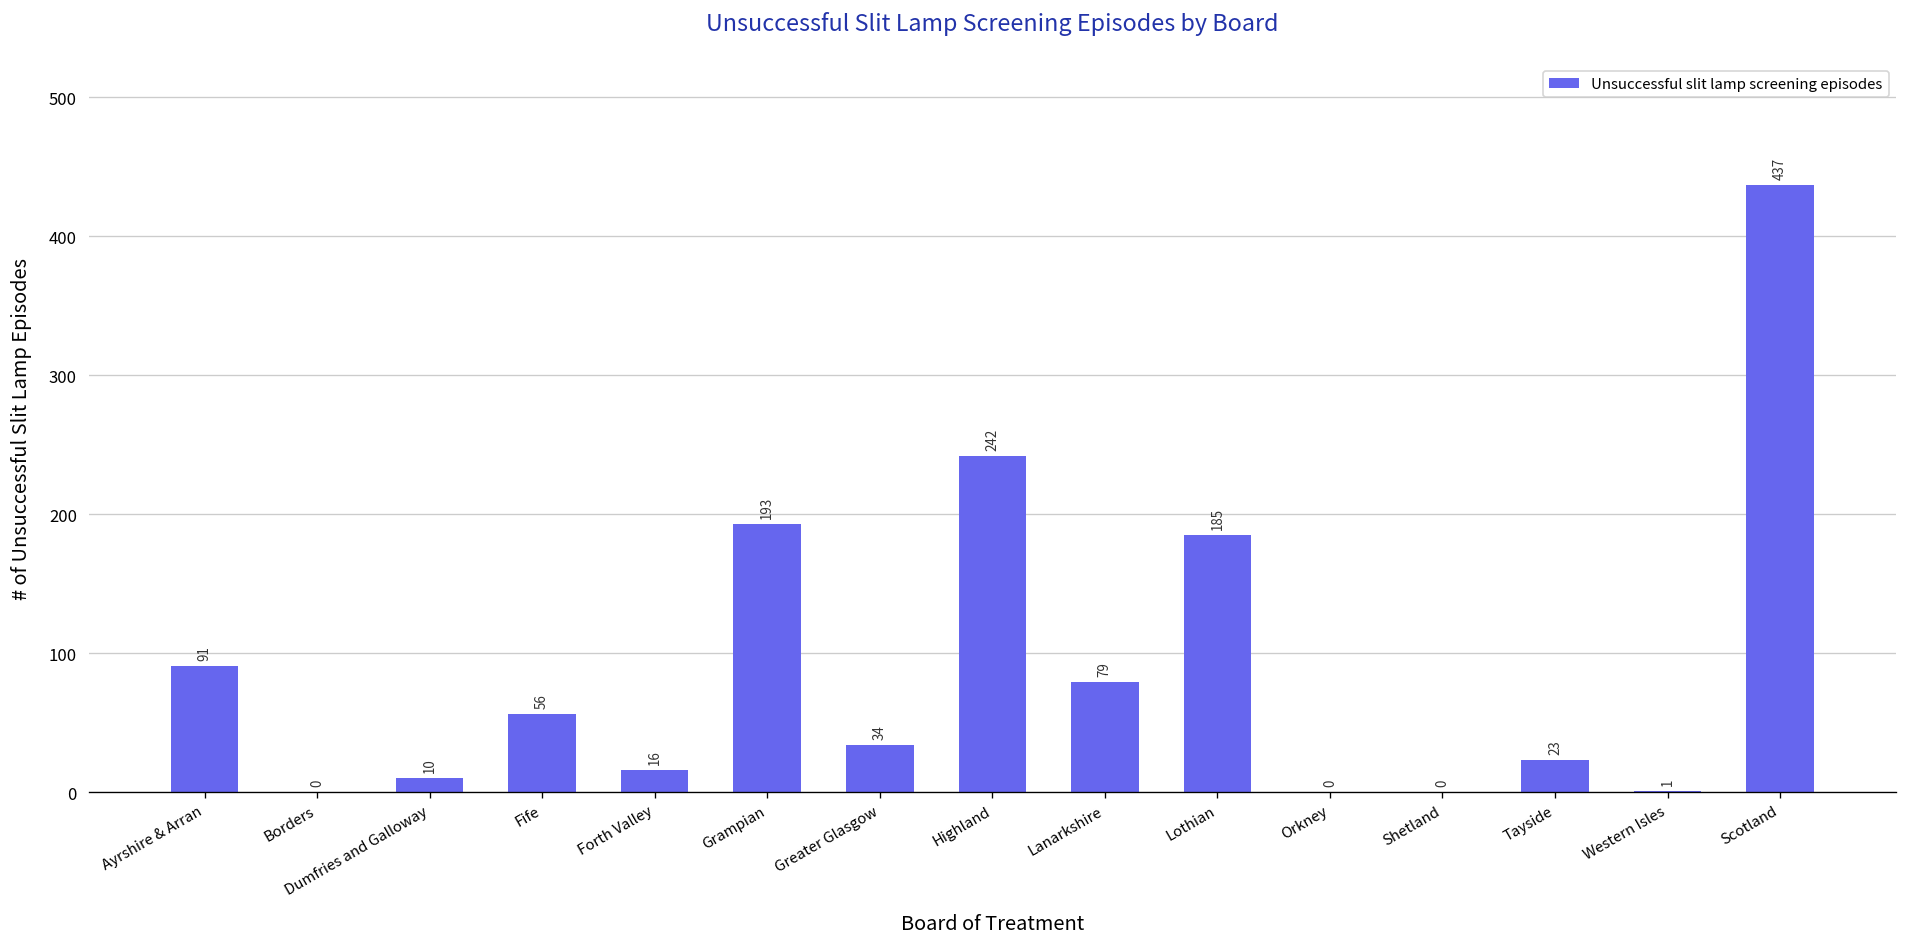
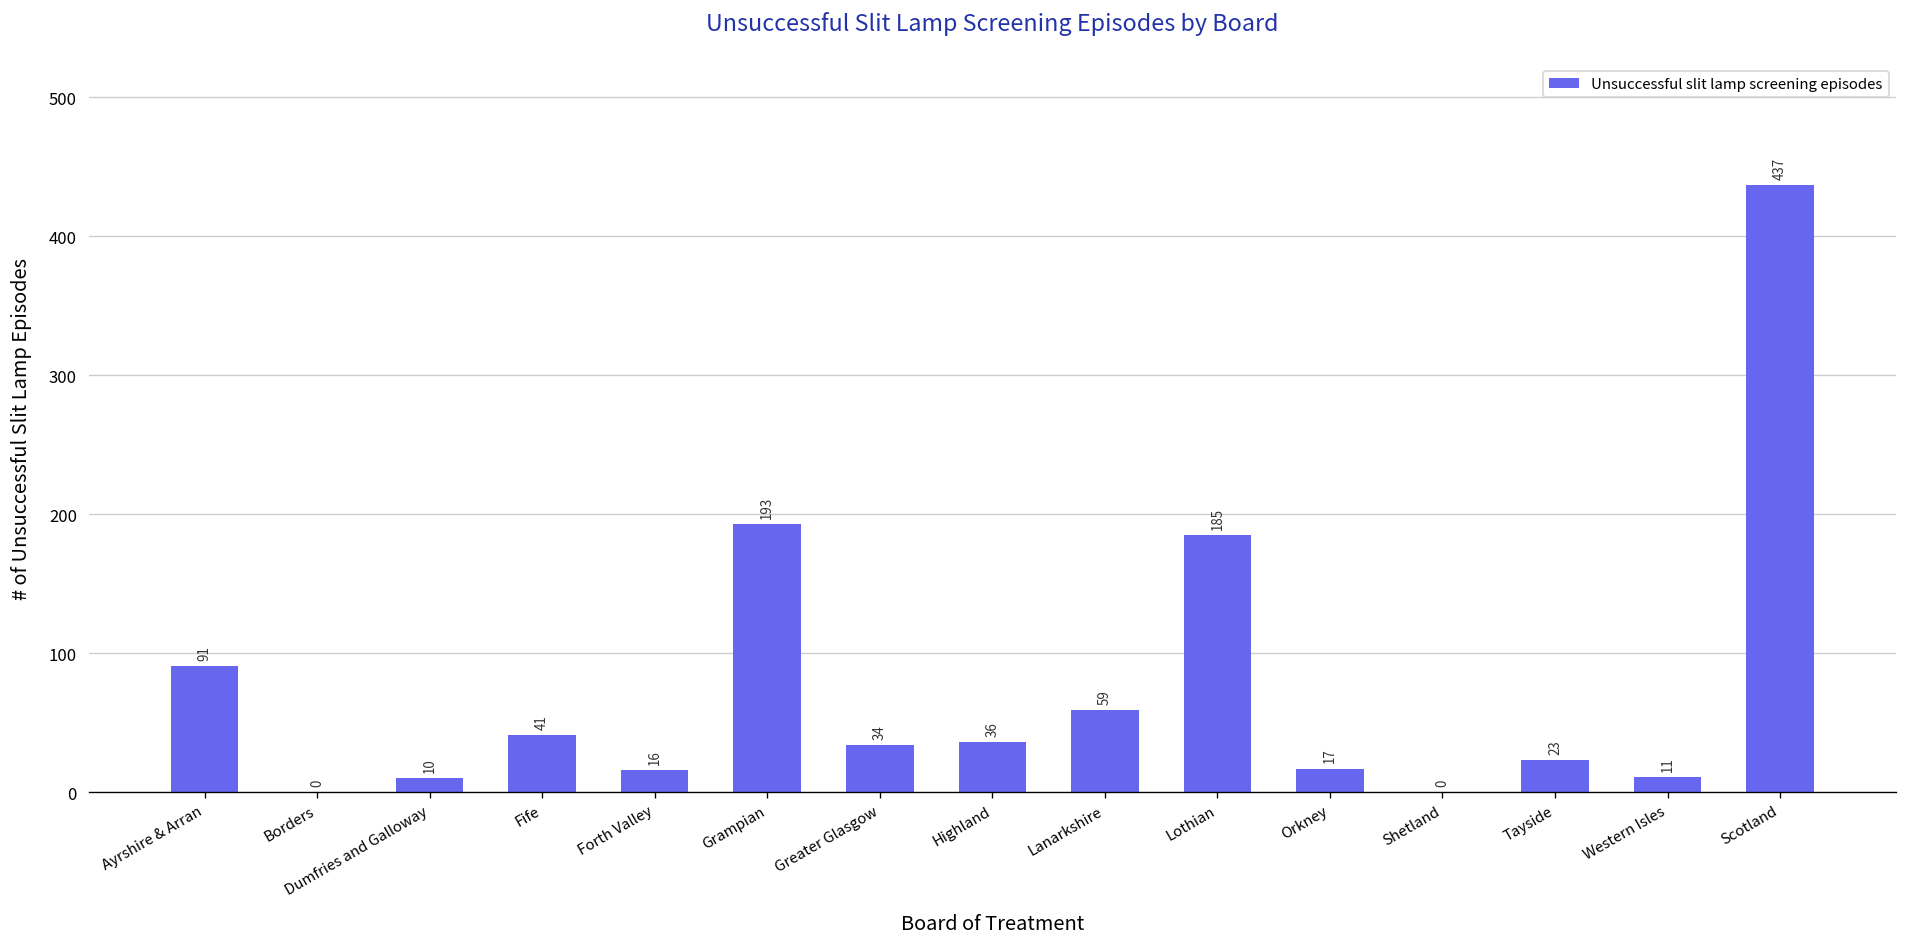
Fife: 56 -> 41
Highland: 242 -> 36
Lanarkshire: 79 -> 59
Orkney: 0 -> 17
Western Isles: 1 -> 11
